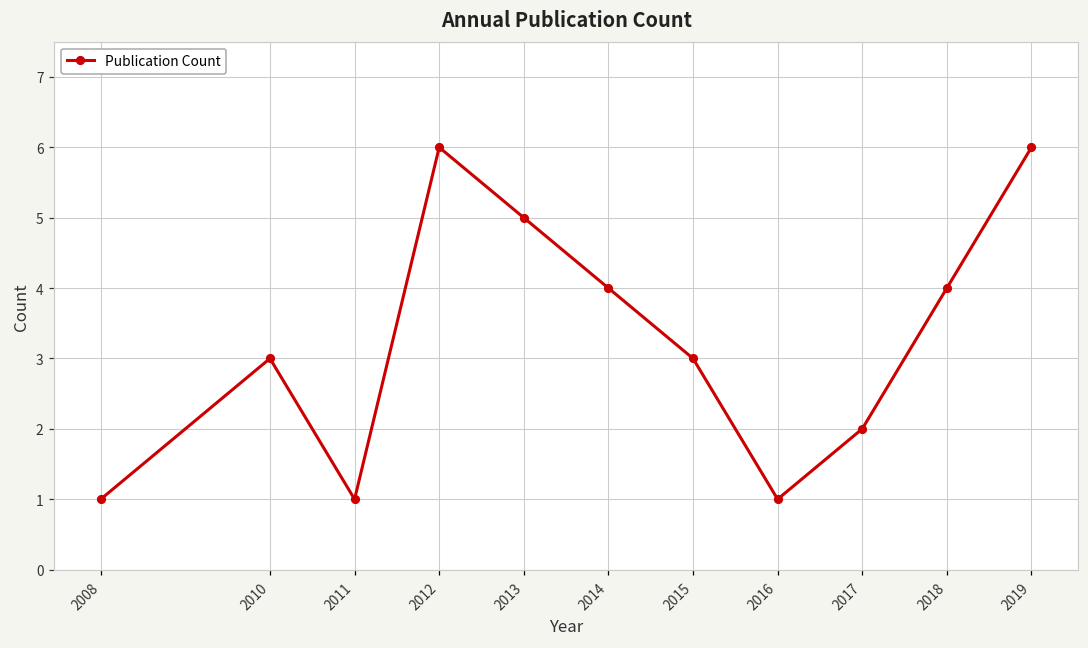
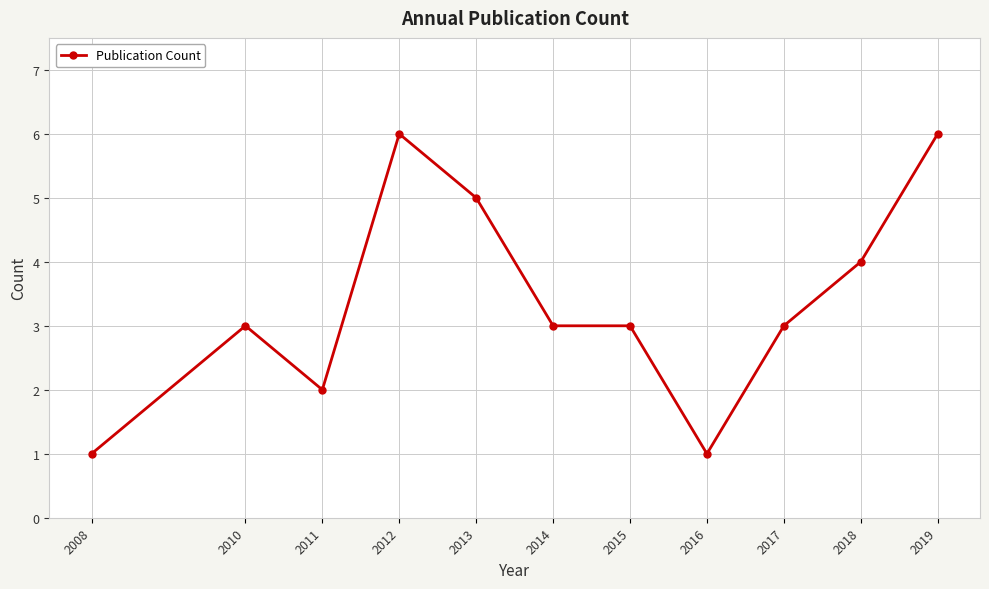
2011: 1 -> 2
2014: 4 -> 3
2017: 2 -> 3
